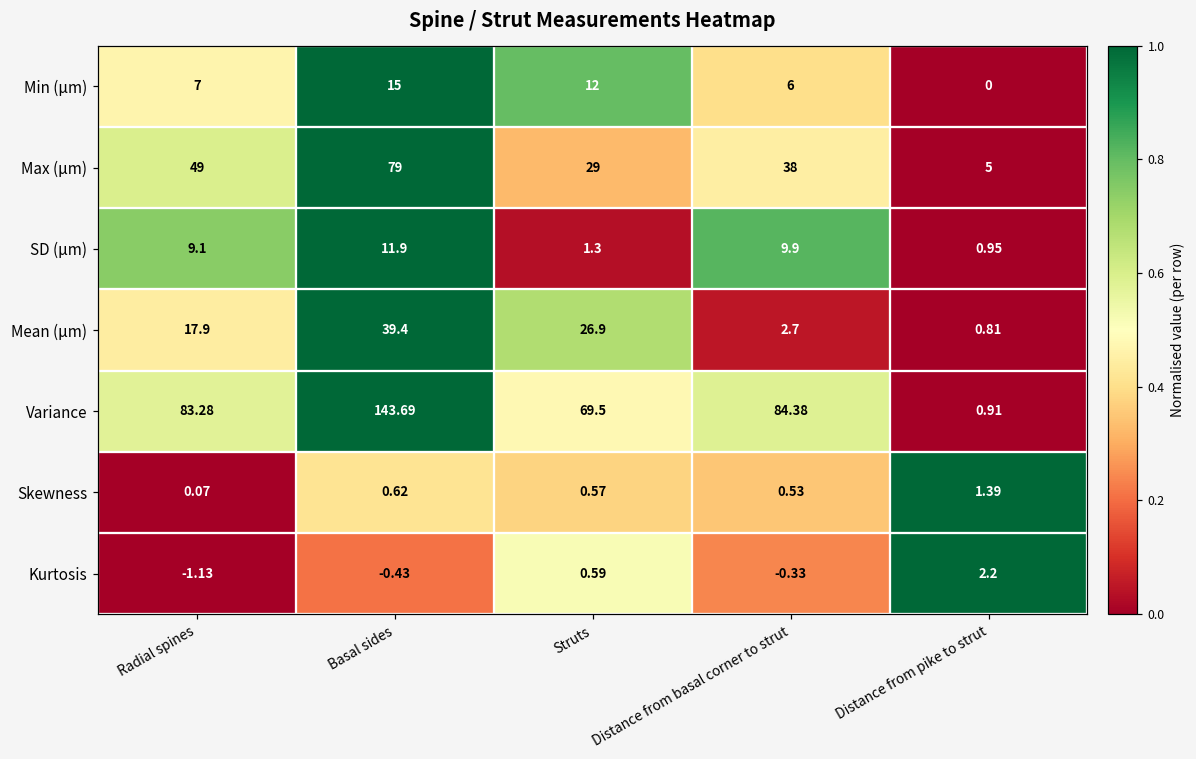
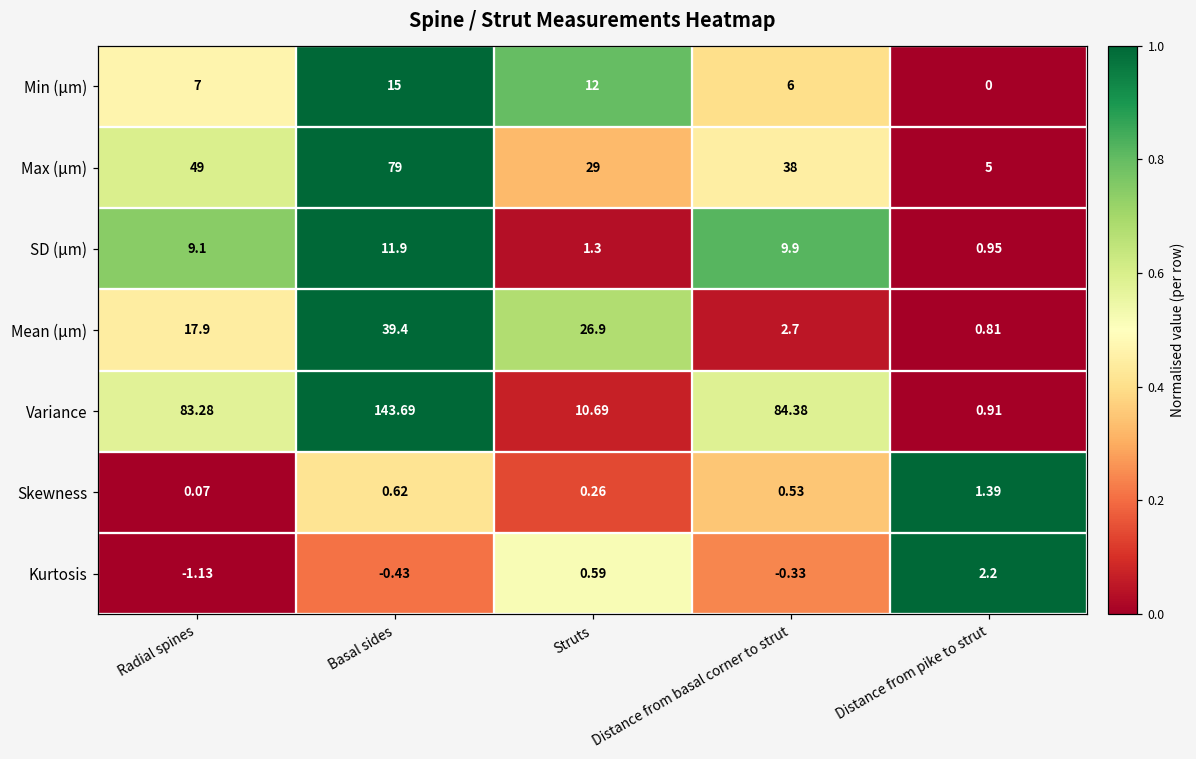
Variance, Struts: 69.5 -> 10.69
Skewness, Struts: 0.57 -> 0.26
